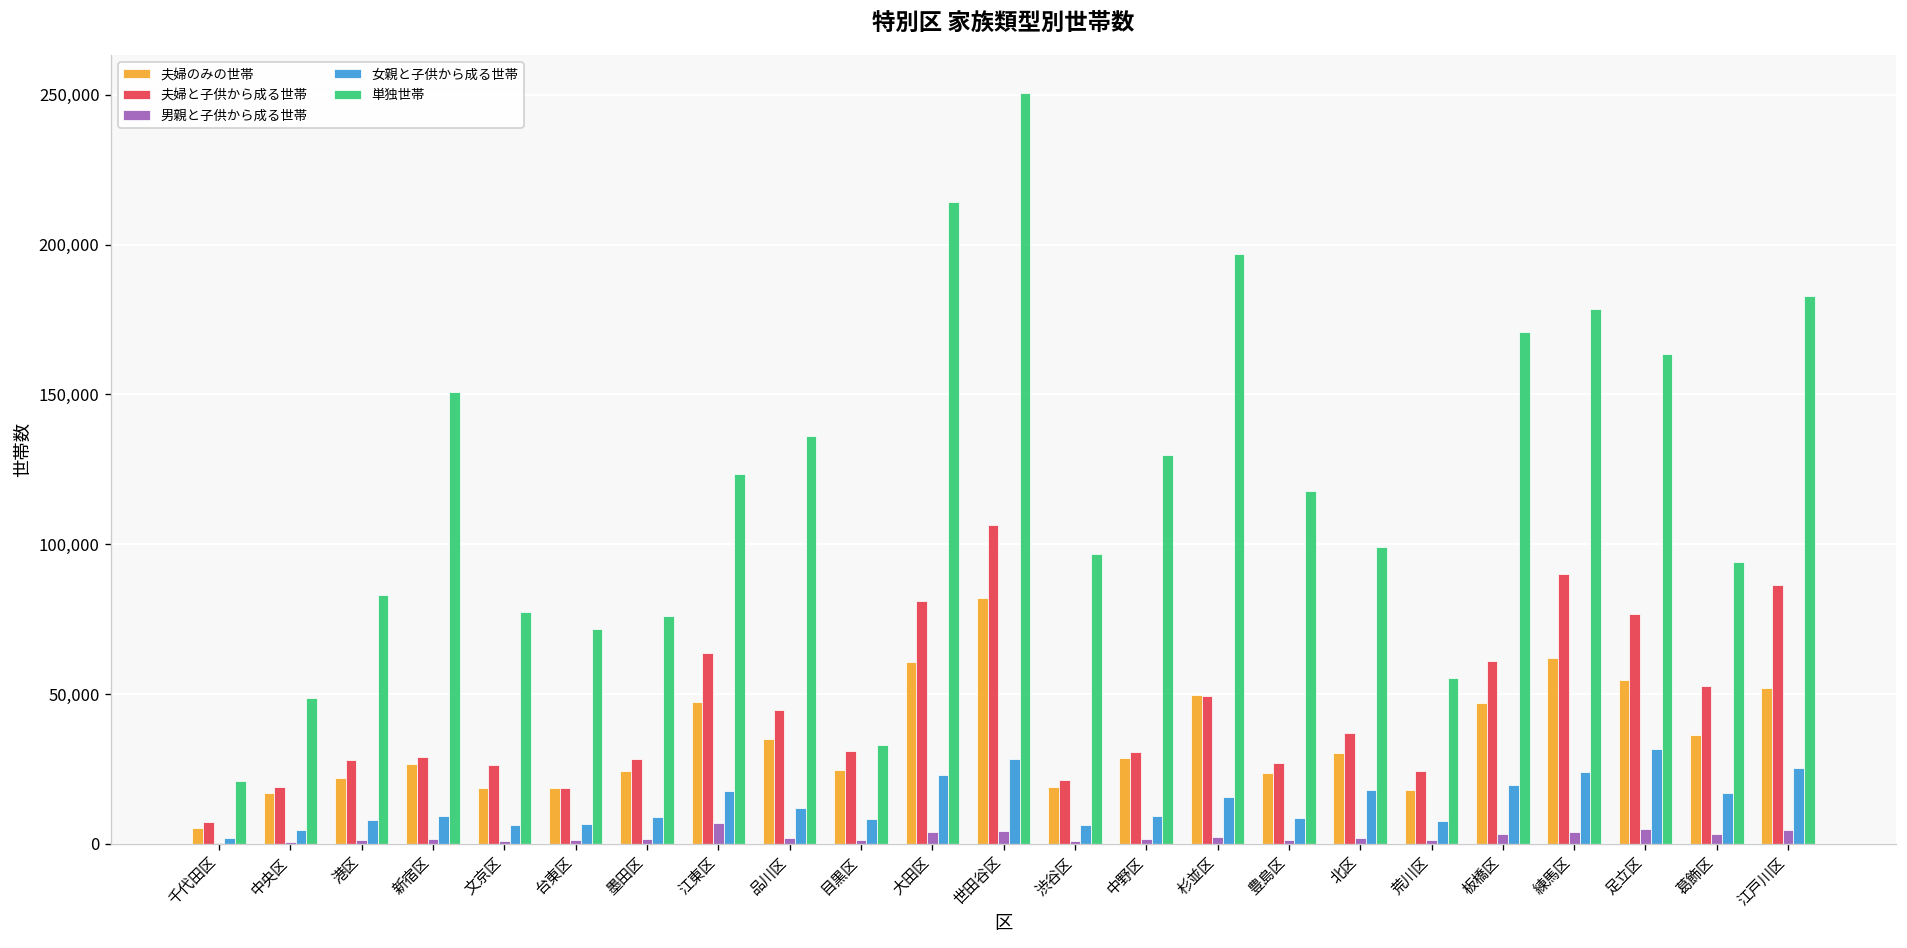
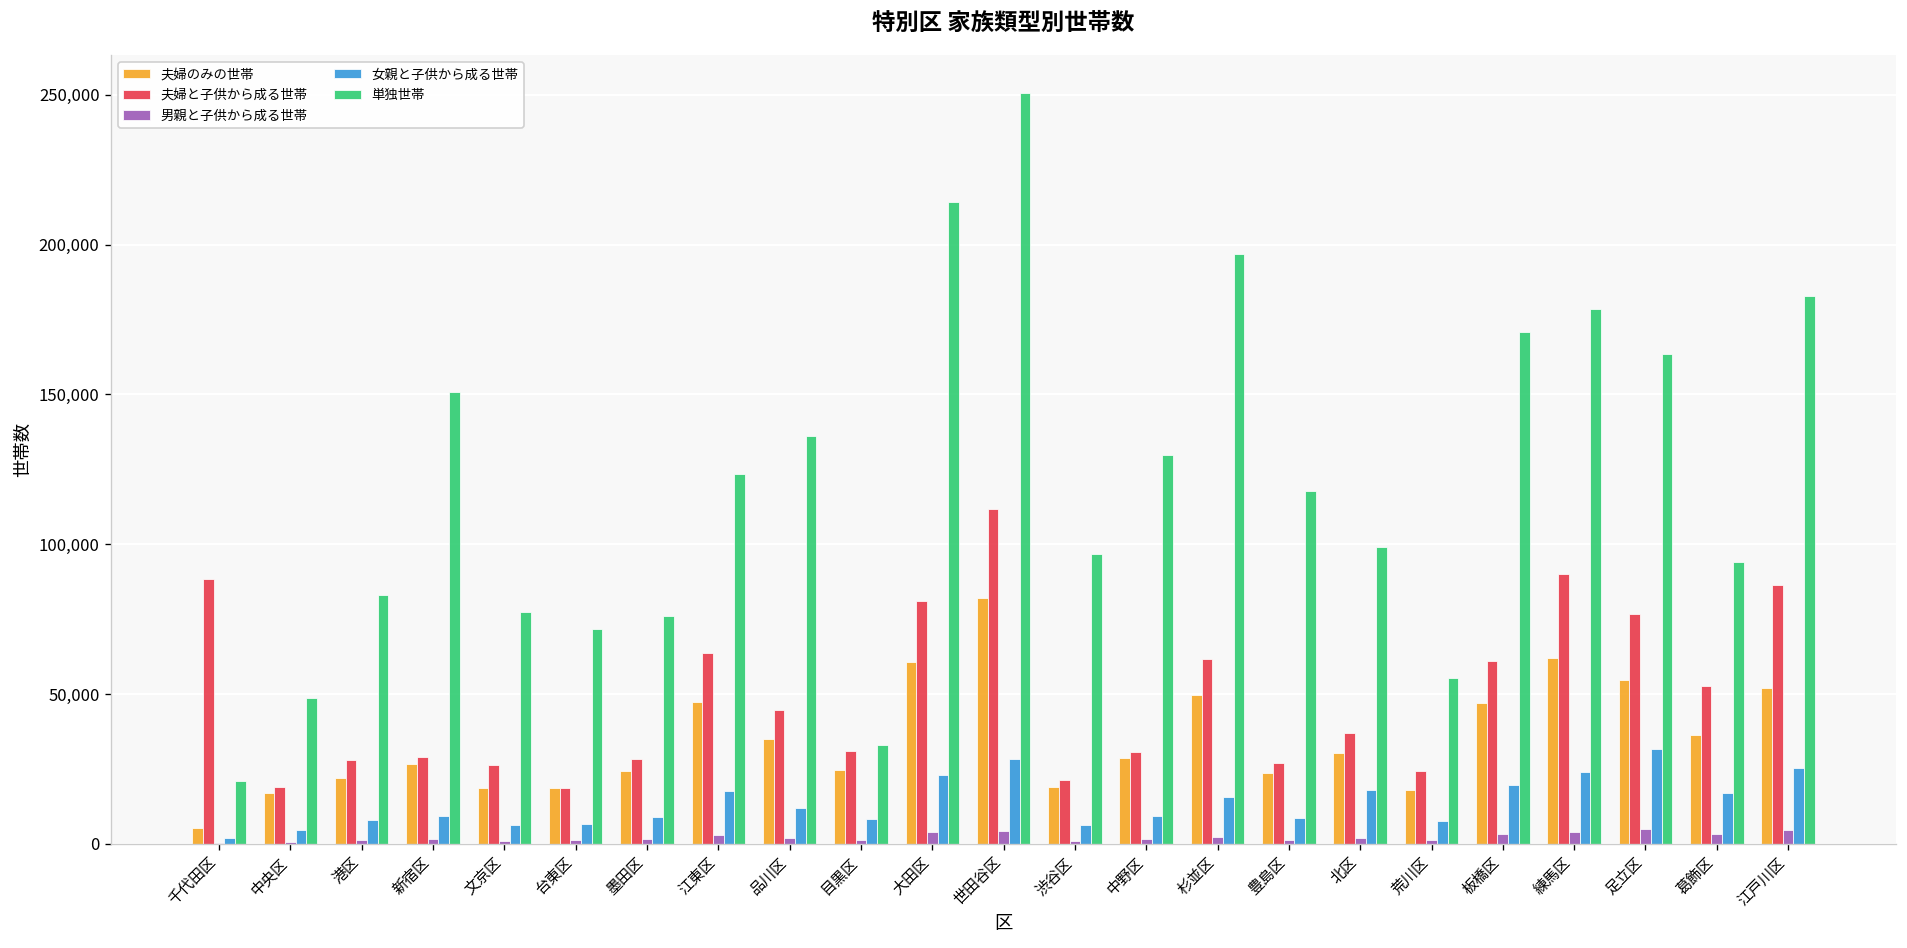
夫婦と子供から成る世帯, 千代田区: 7,000 -> 88,000
男親と子供から成る世帯, 江東区: 7,000 -> 3,000
夫婦と子供から成る世帯, 世田谷区: 106,000 -> 112,000
夫婦と子供から成る世帯, 杉並区: 49,000 -> 62,000
